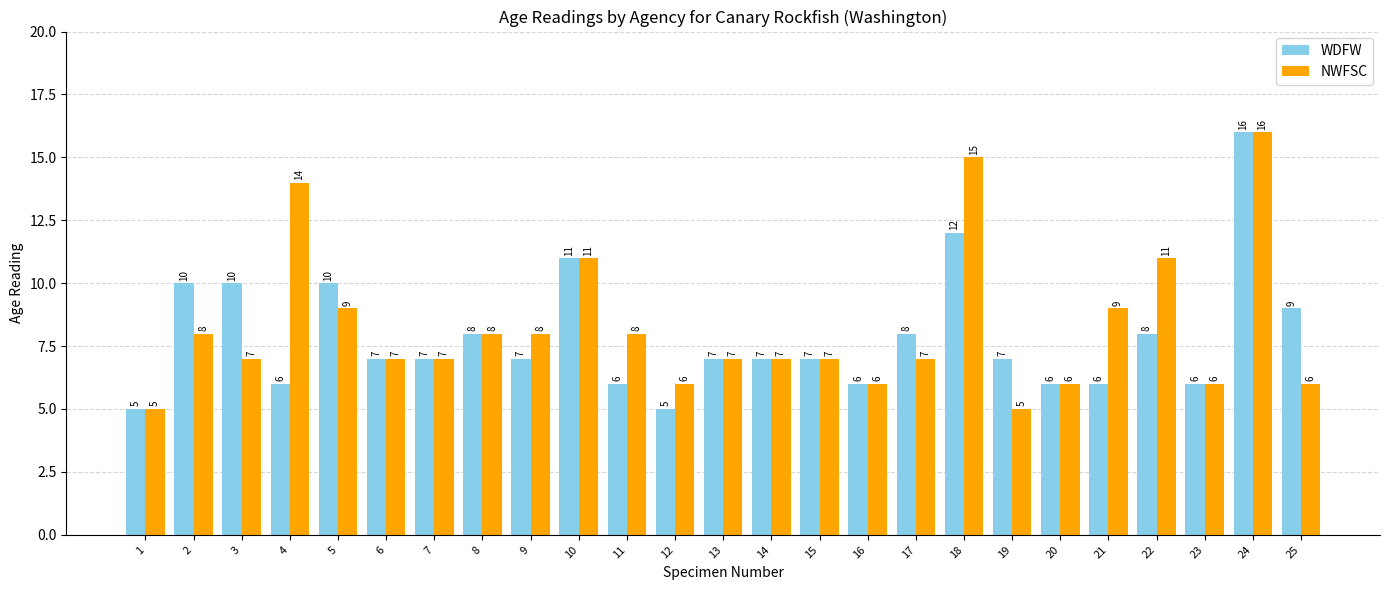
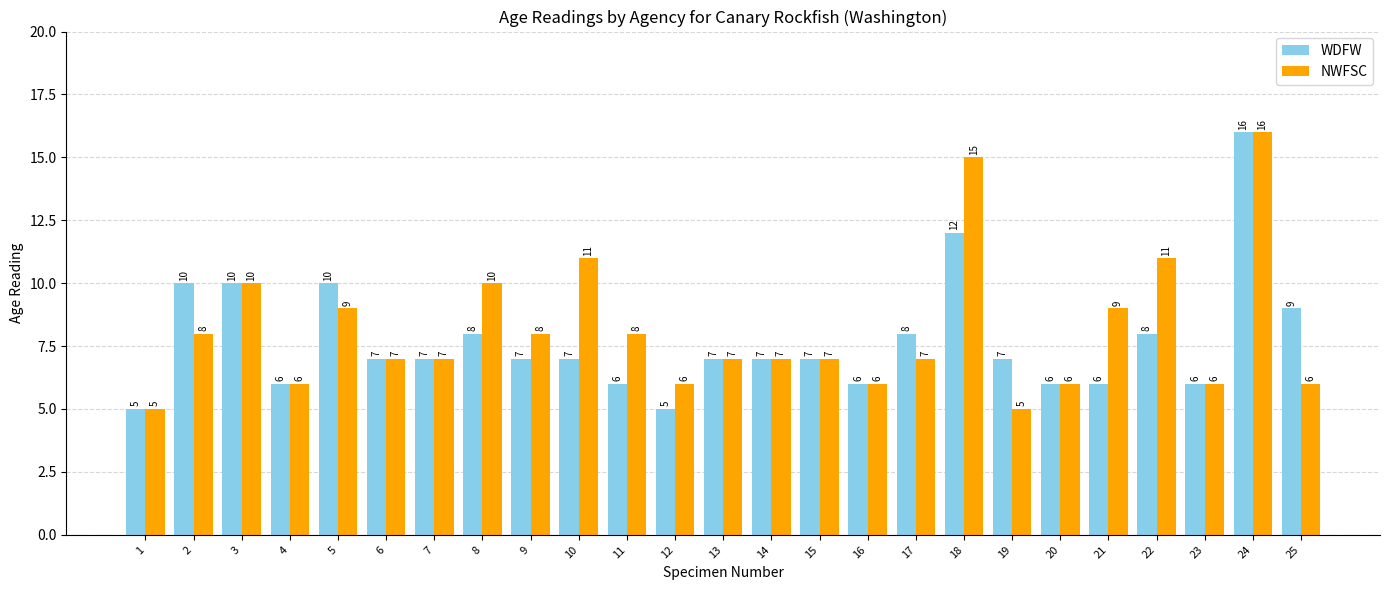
NWFSC, 3: 7 -> 10
NWFSC, 4: 14 -> 6
NWFSC, 8: 8 -> 10
WDFW, 10: 11 -> 7
